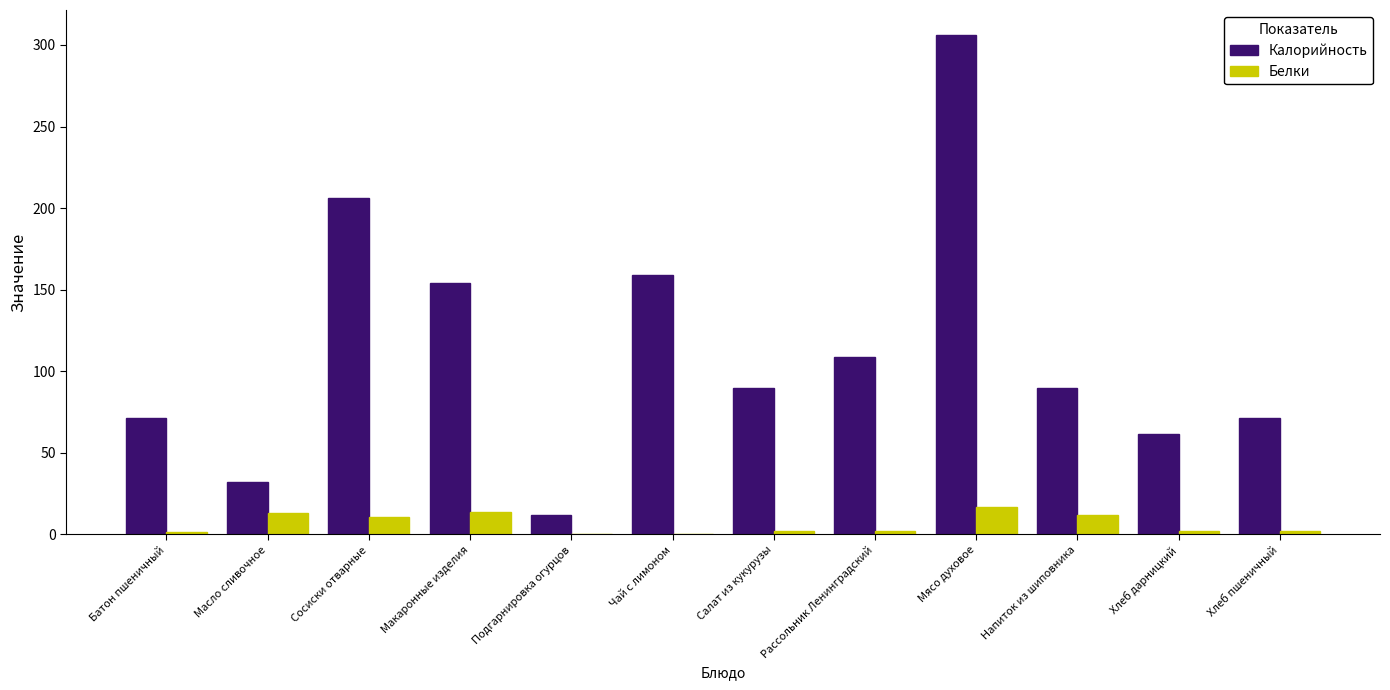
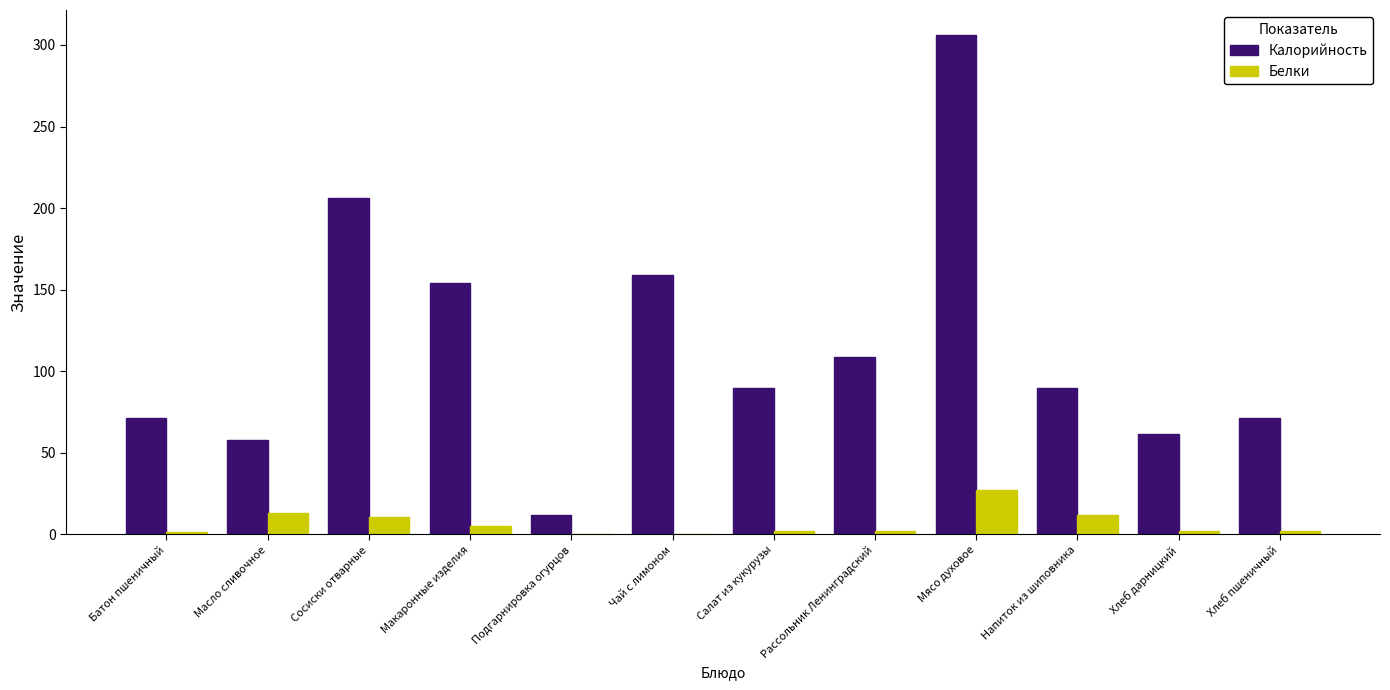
Калорийность, Масло сливочное: 32 -> 58
Белки, Макаронные изделия: 14 -> 5
Белки, Мясо духовое: 17 -> 28
